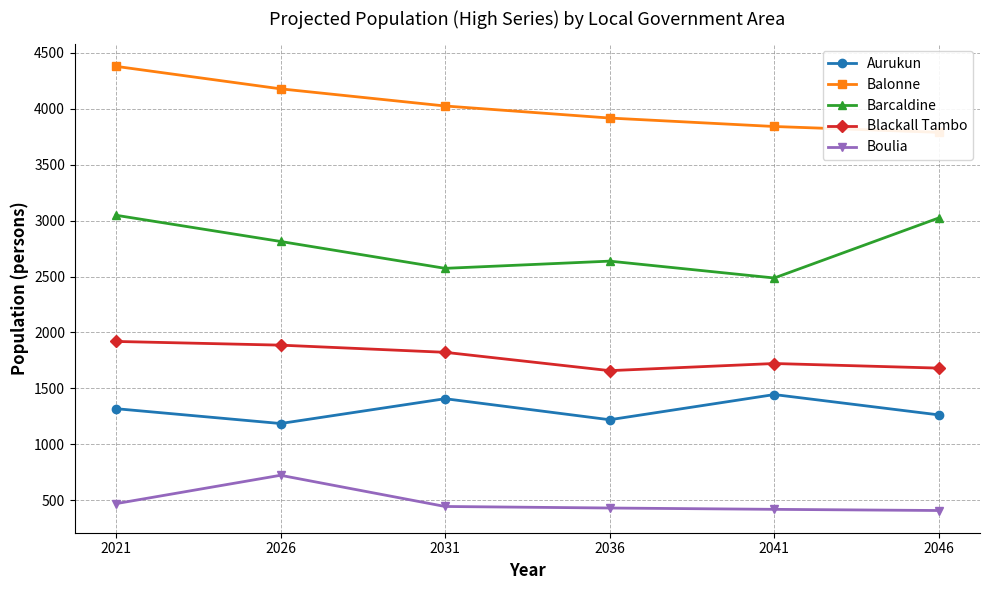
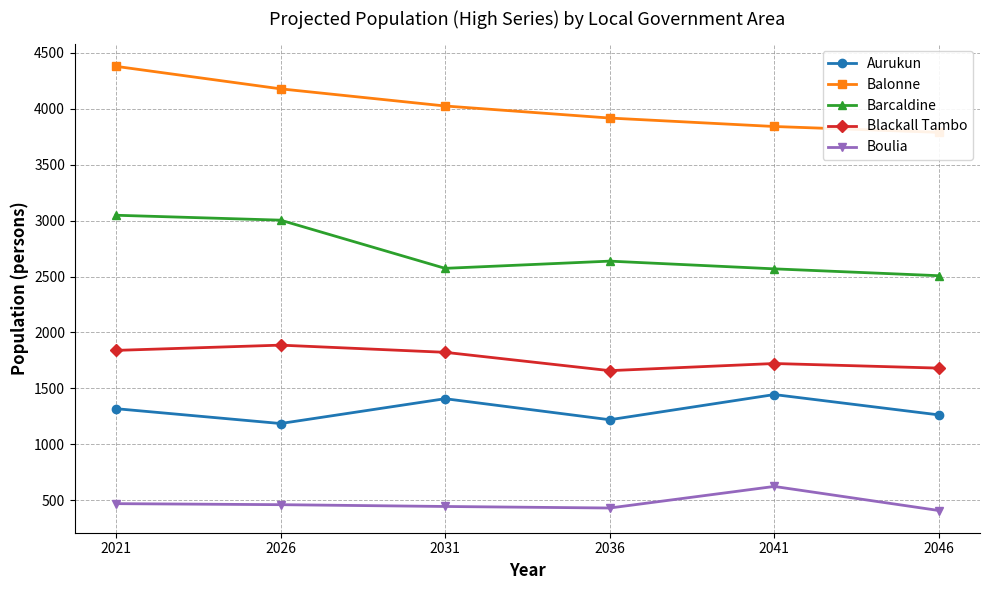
Blackall Tambo, 2021: 1920 -> 1840
Barcaldine, 2026: 2810 -> 3000
Boulia, 2026: 720 -> 460
Barcaldine, 2041: 2490 -> 2570
Boulia, 2041: 420 -> 620
Barcaldine, 2046: 3020 -> 2510
